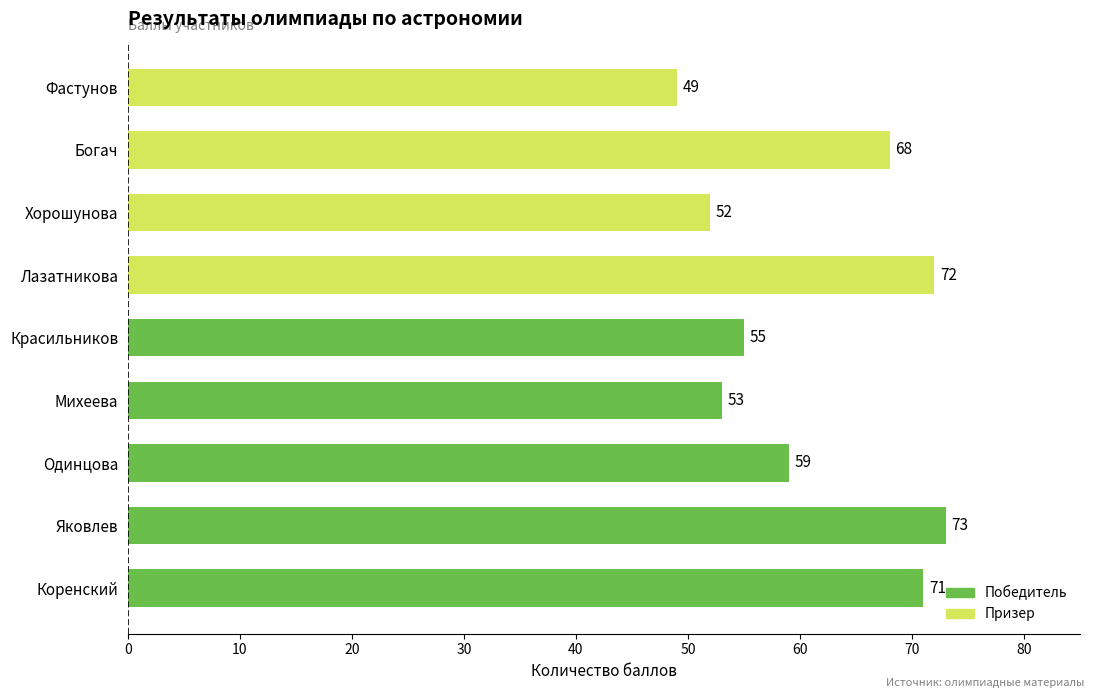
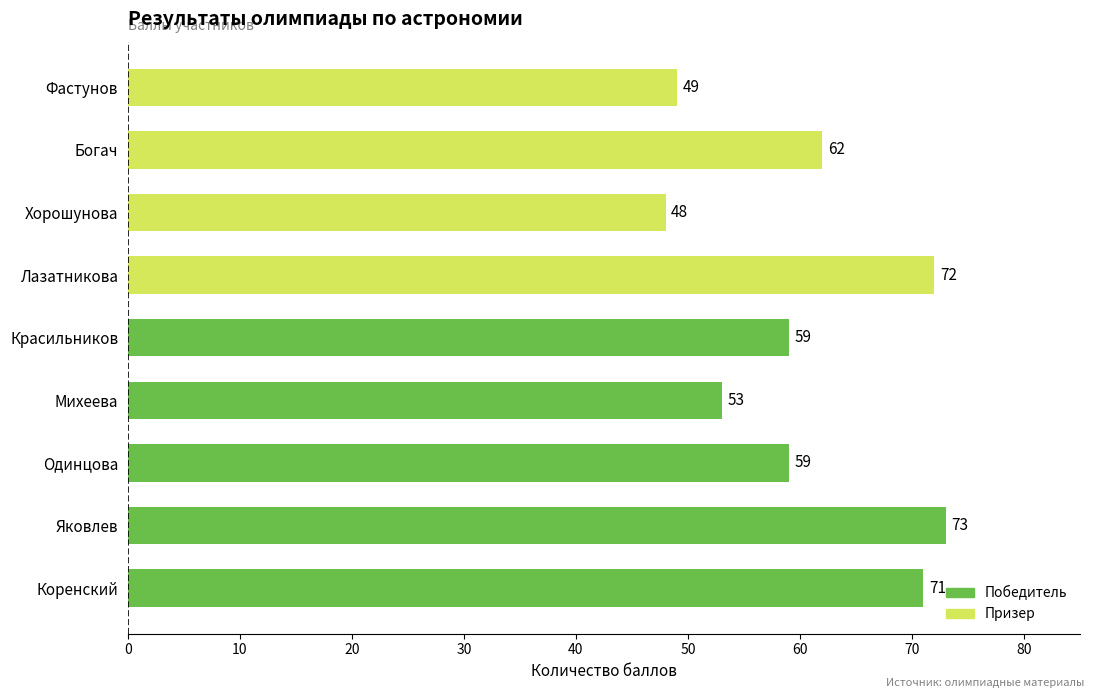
Богач: 68 -> 62
Хорошунова: 52 -> 48
Красильников: 55 -> 59
